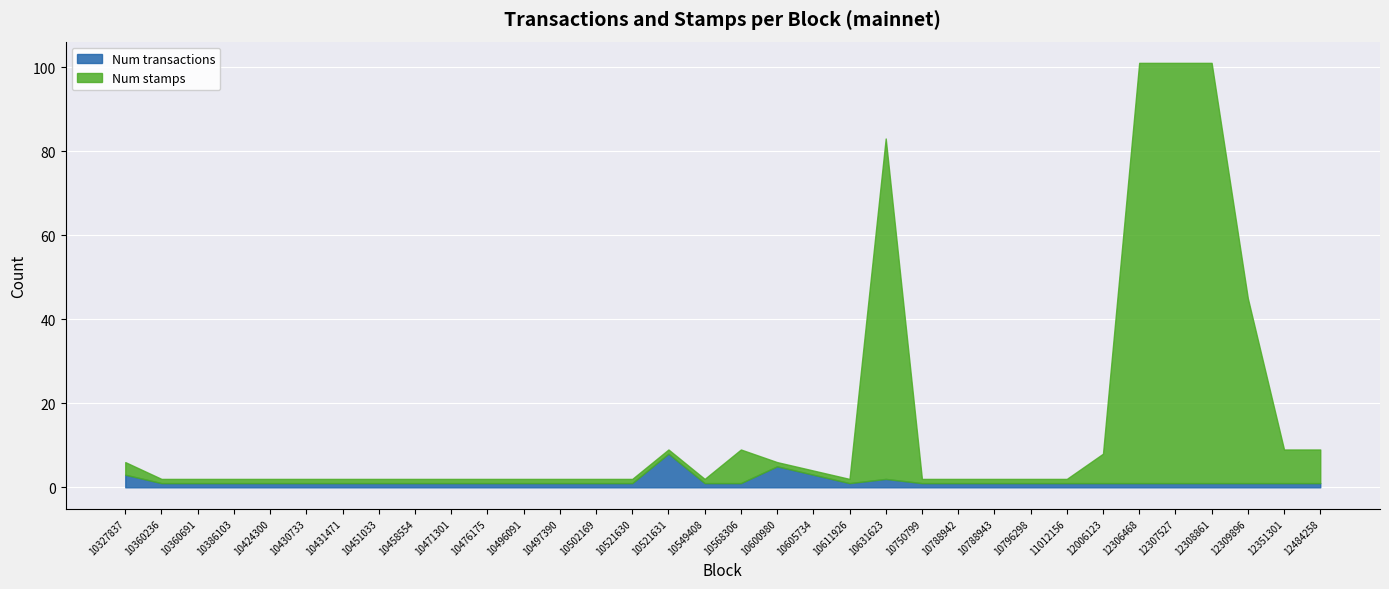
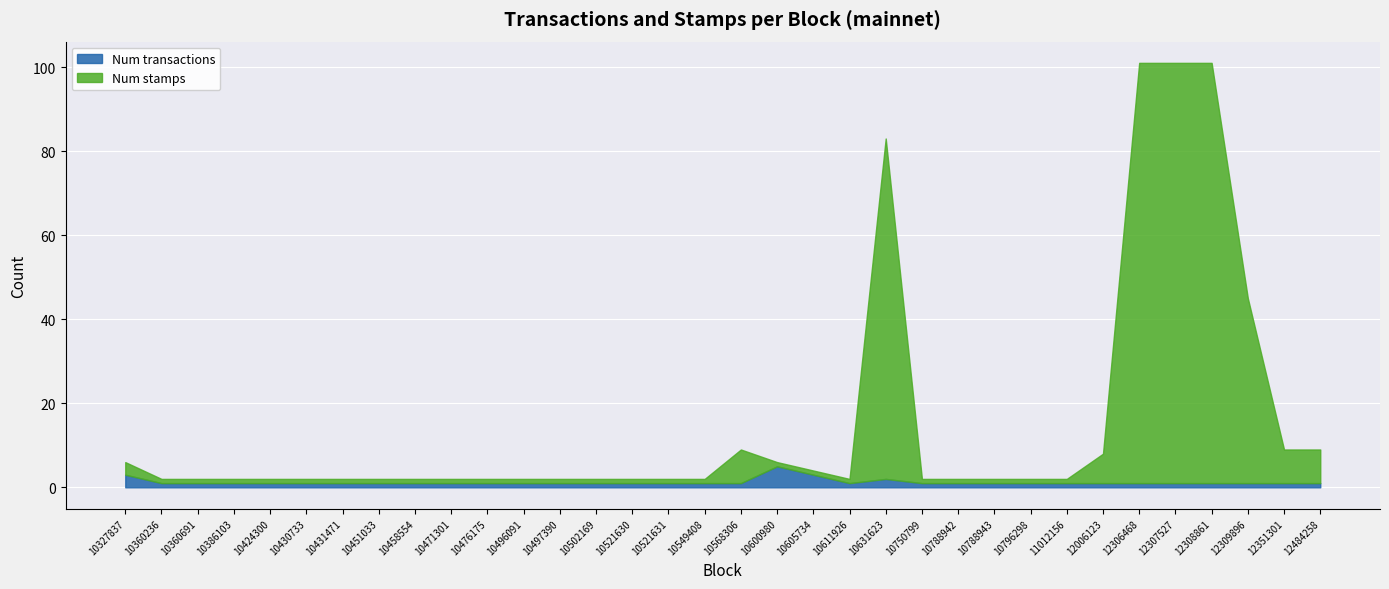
Num transactions, 10521631: 8 -> 1
